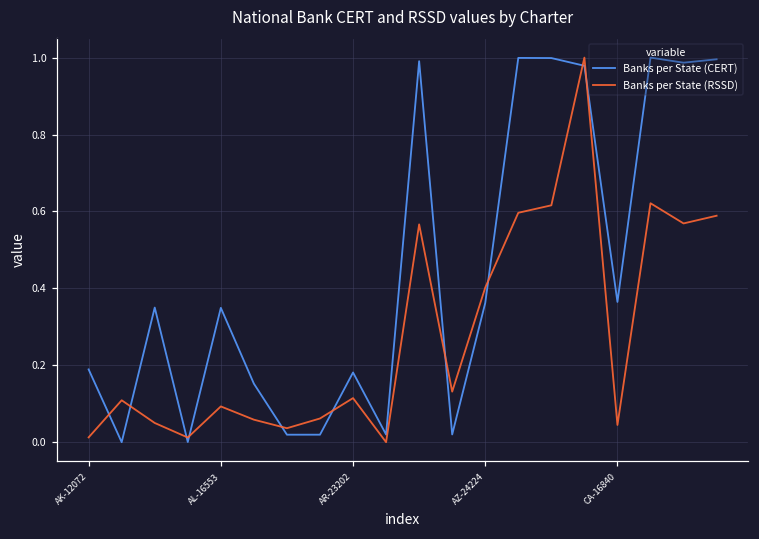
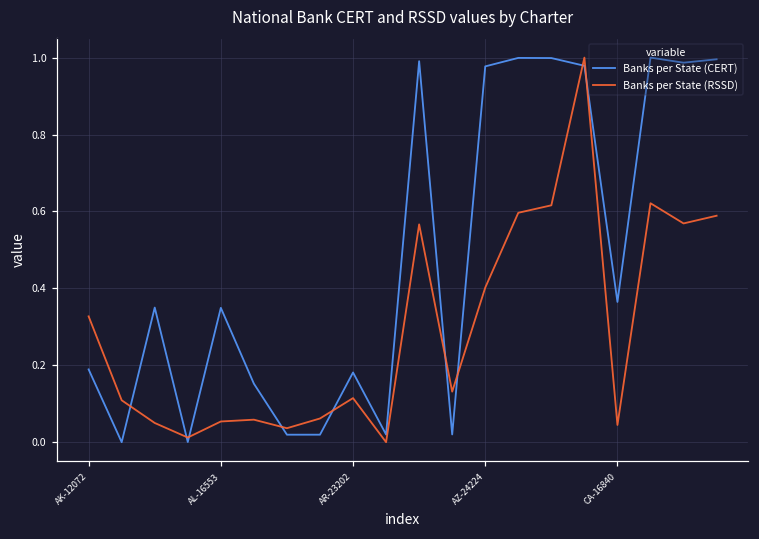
Banks per State (RSSD), AK-12072: 0.01 -> 0.33
Banks per State (RSSD), AL-16553: 0.09 -> 0.05
Banks per State (CERT), AZ-24224: 0.36 -> 0.98
